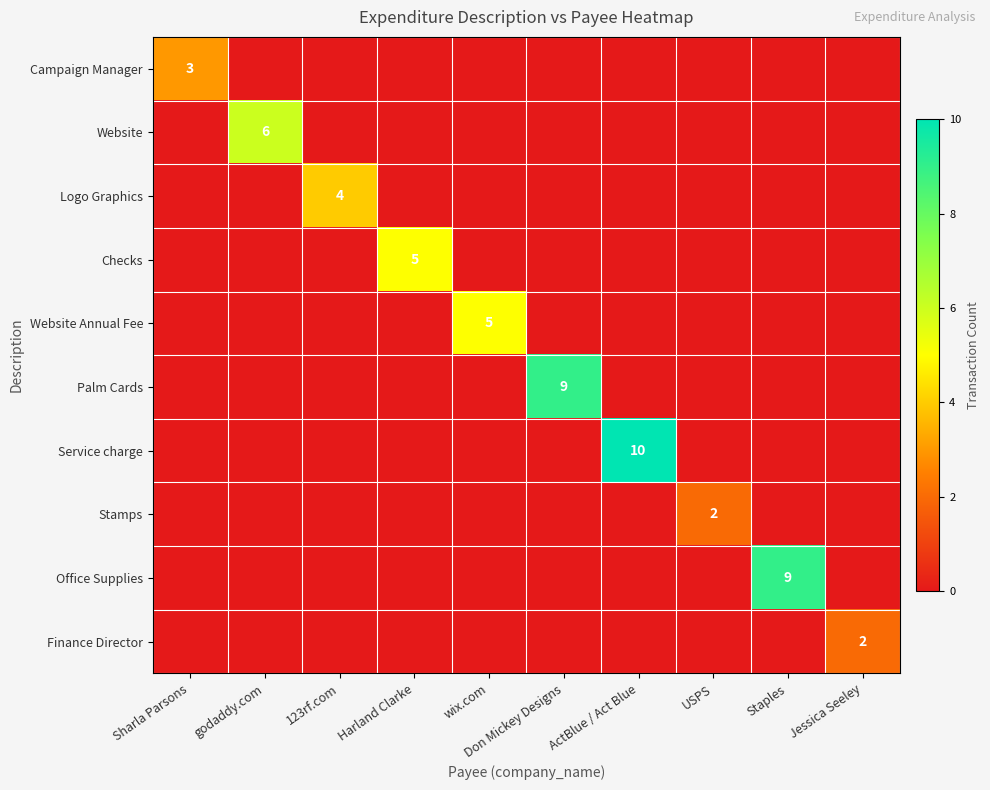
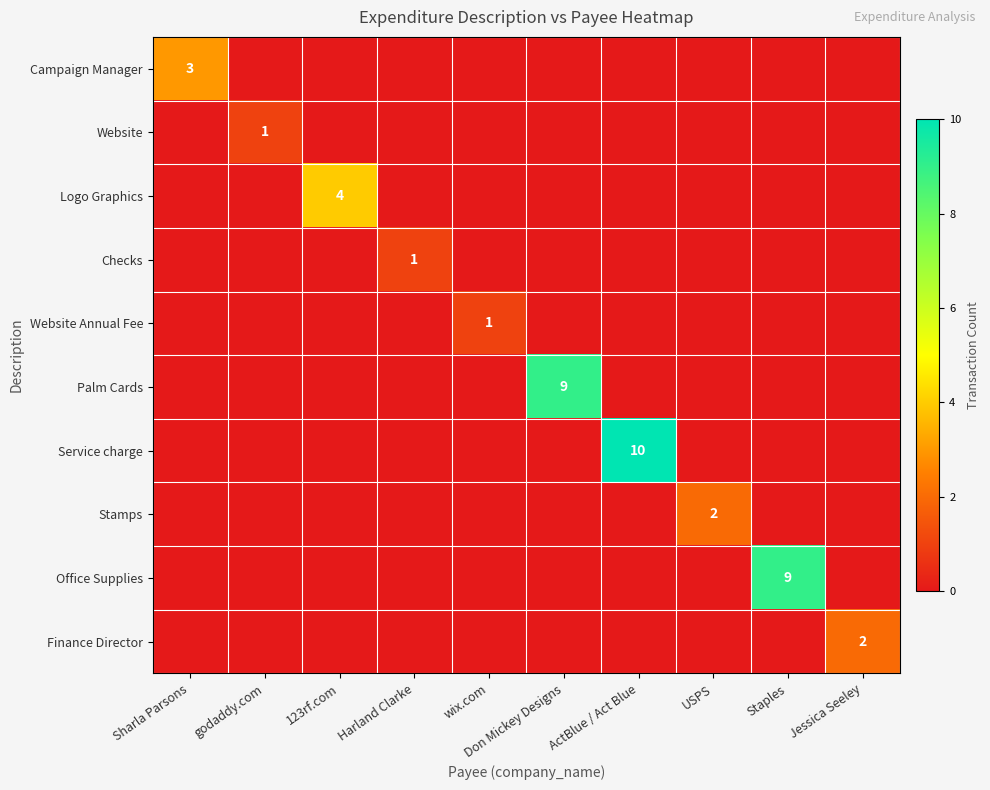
Website, godaddy.com: 6 -> 1
Checks, Harland Clarke: 5 -> 1
Website Annual Fee, wix.com: 5 -> 1
